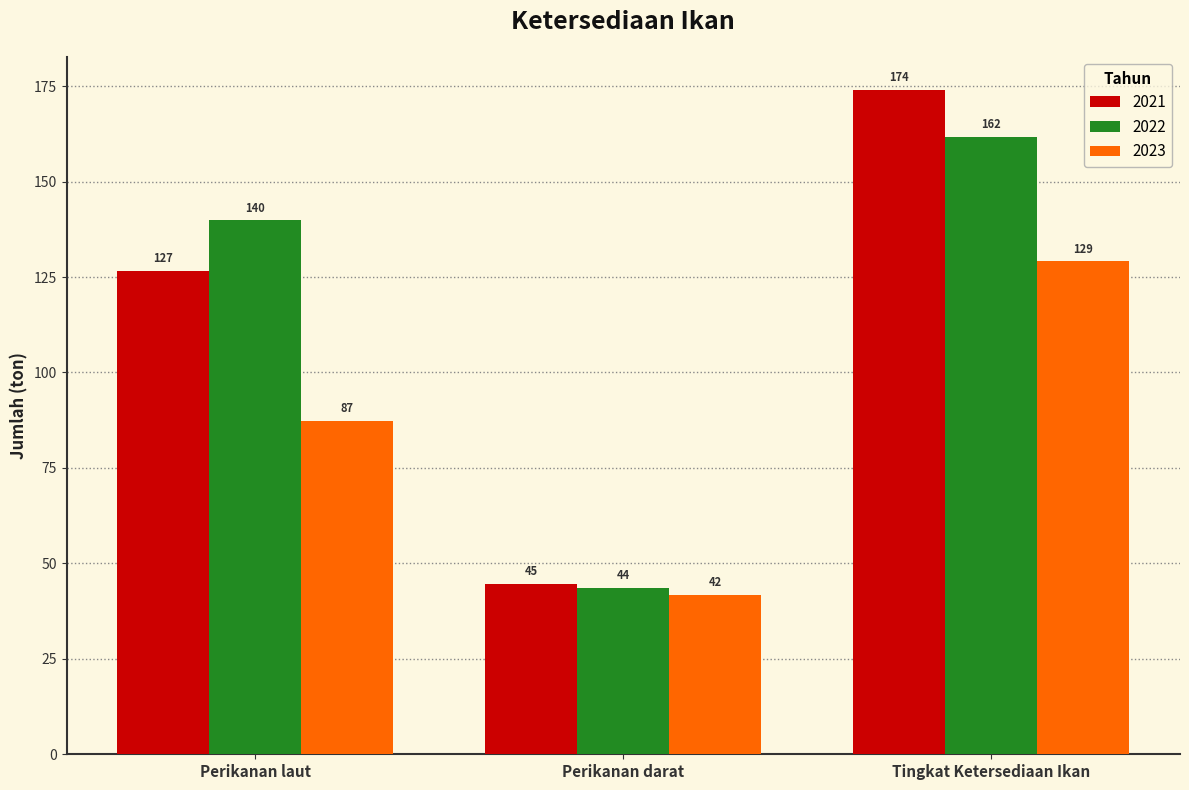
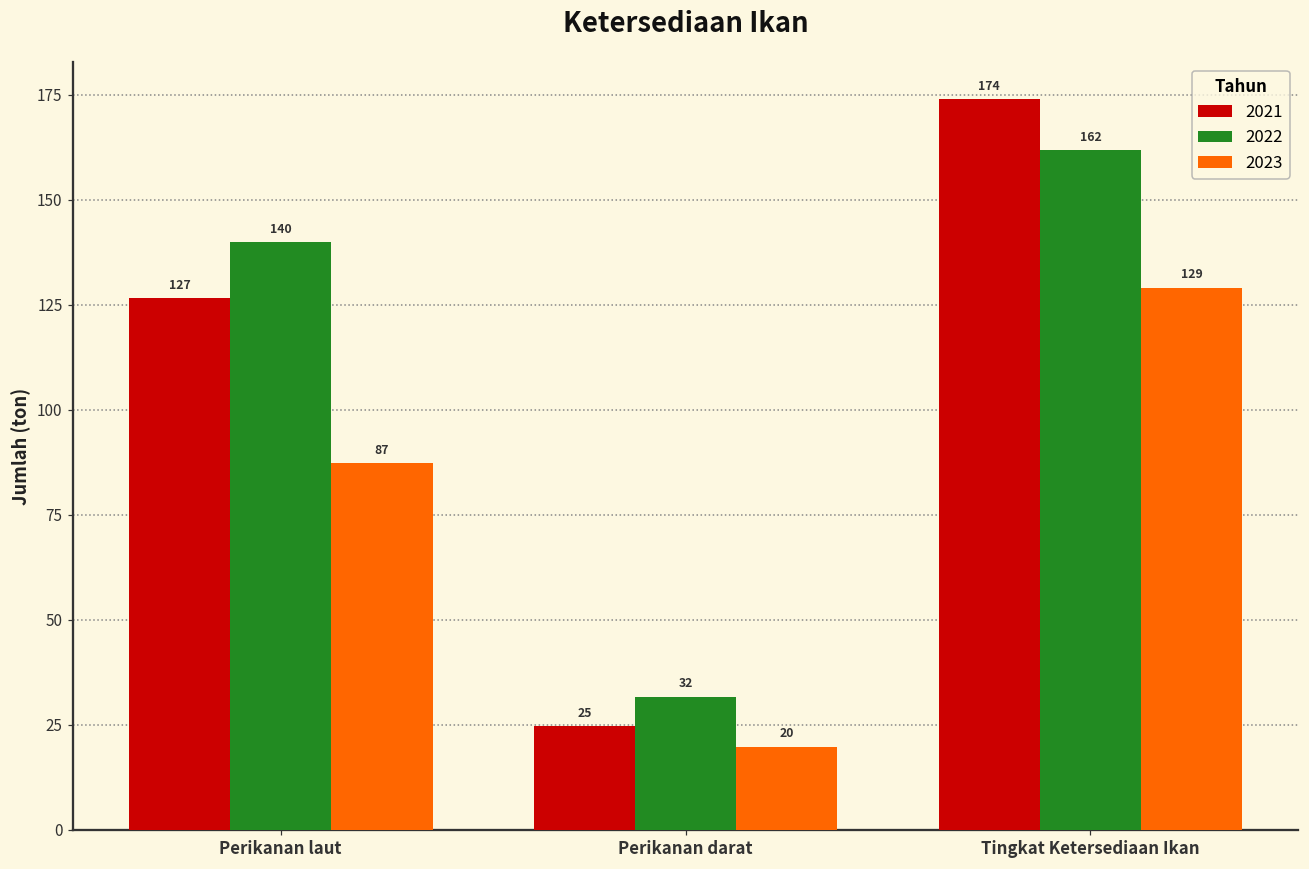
2021, Perikanan darat: 45 -> 25
2022, Perikanan darat: 44 -> 32
2023, Perikanan darat: 42 -> 20
